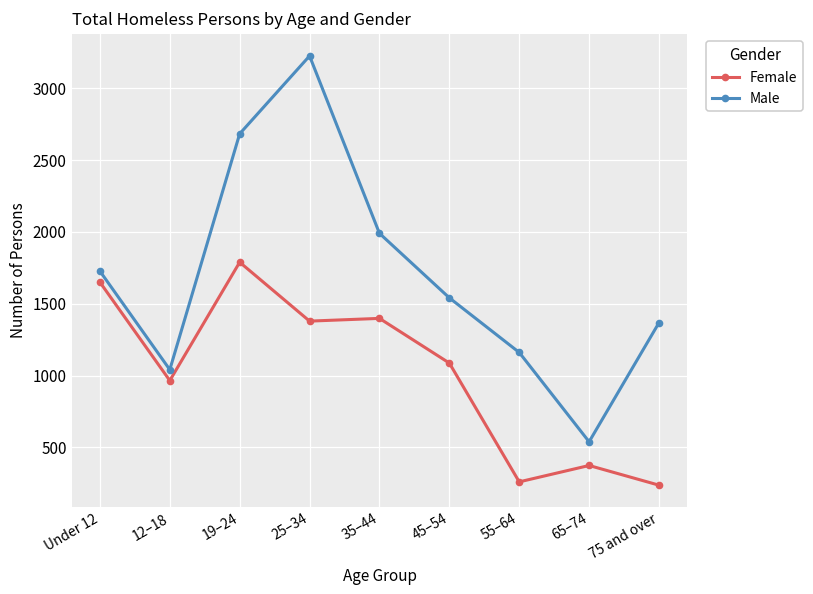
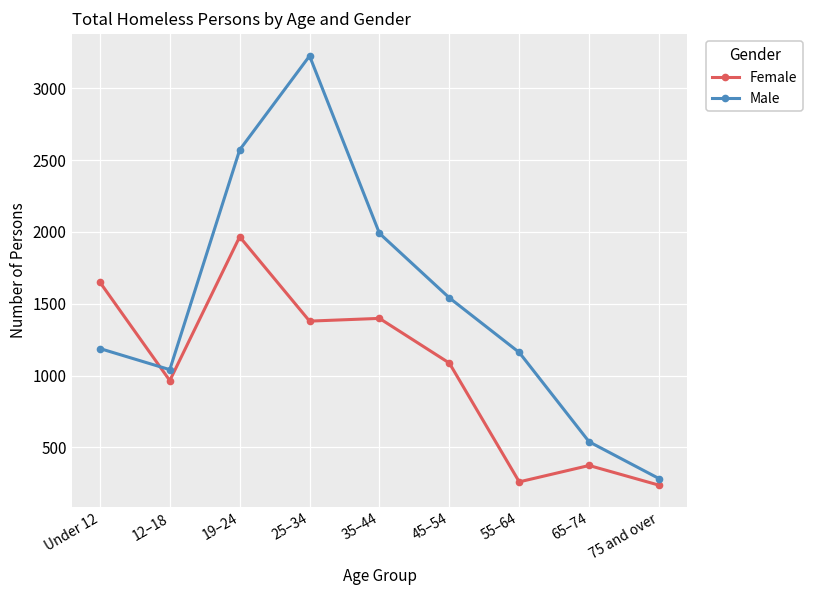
Male, Under 12: 1730 -> 1190
Female, 19–24: 1790 -> 1970
Male, 19–24: 2680 -> 2570
Male, 75 and over: 1370 -> 280
